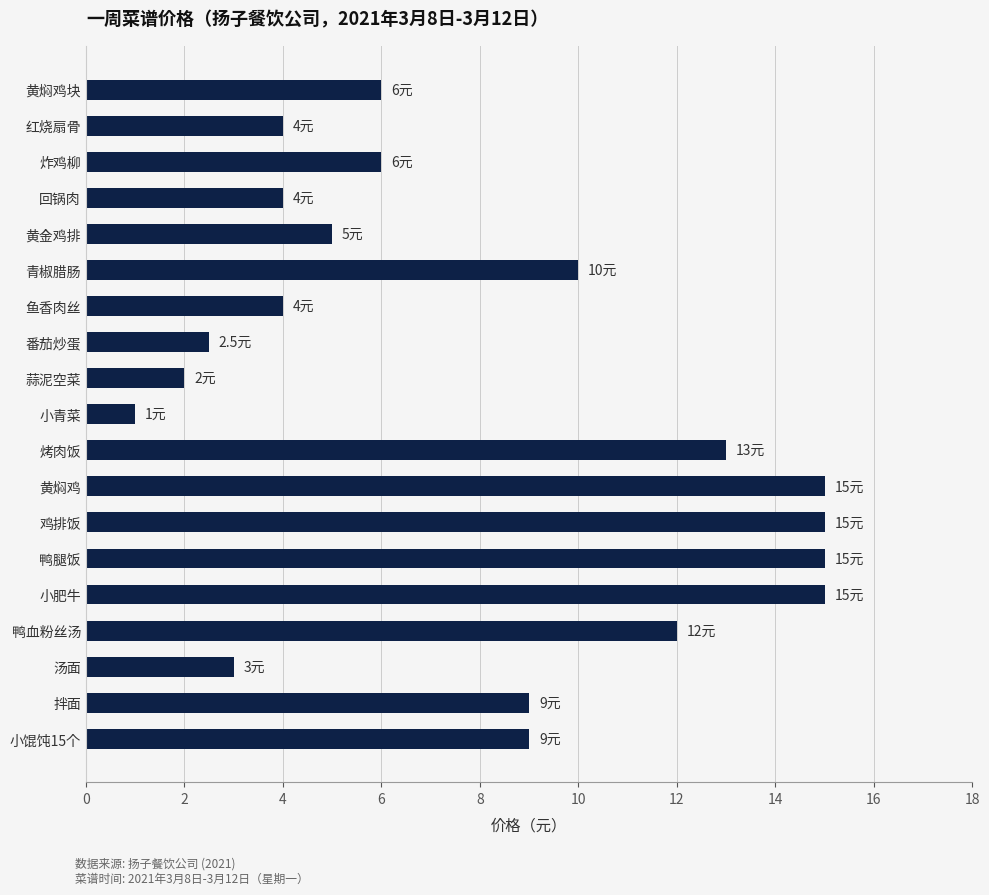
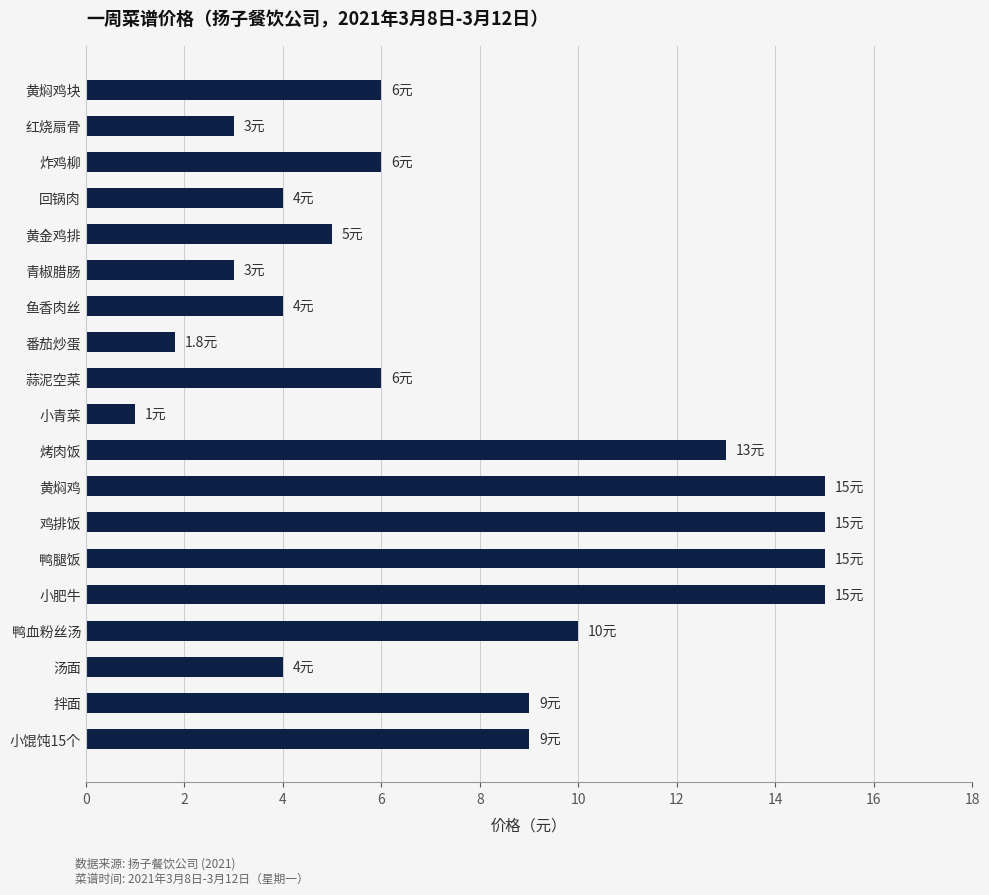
红烧扇骨: 4元 -> 3元
青椒腊肠: 10元 -> 3元
番茄炒蛋: 2.5元 -> 1.8元
蒜泥空菜: 2元 -> 6元
鸭血粉丝汤: 12元 -> 10元
汤面: 3元 -> 4元
